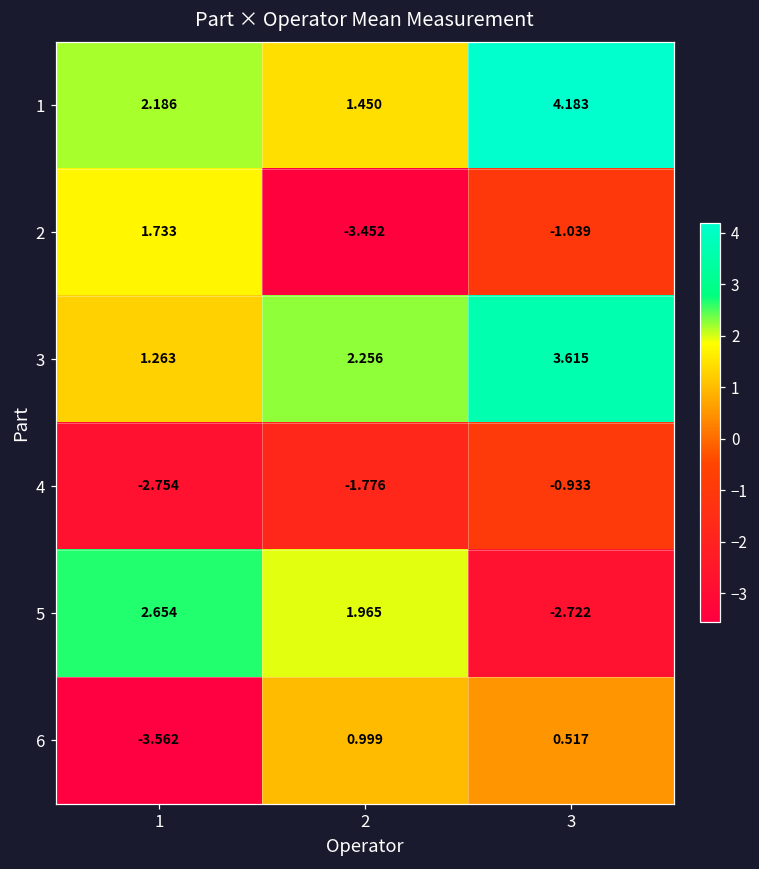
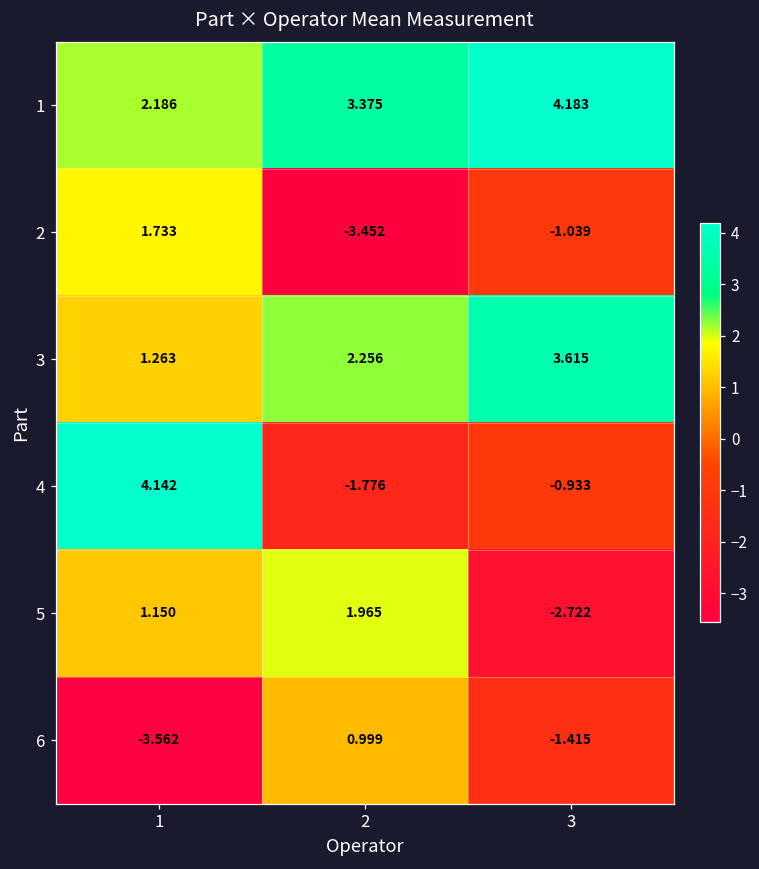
1, 2: 1.450 -> 3.375
4, 1: -2.754 -> 4.142
5, 1: 2.654 -> 1.150
6, 3: 0.517 -> -1.415
